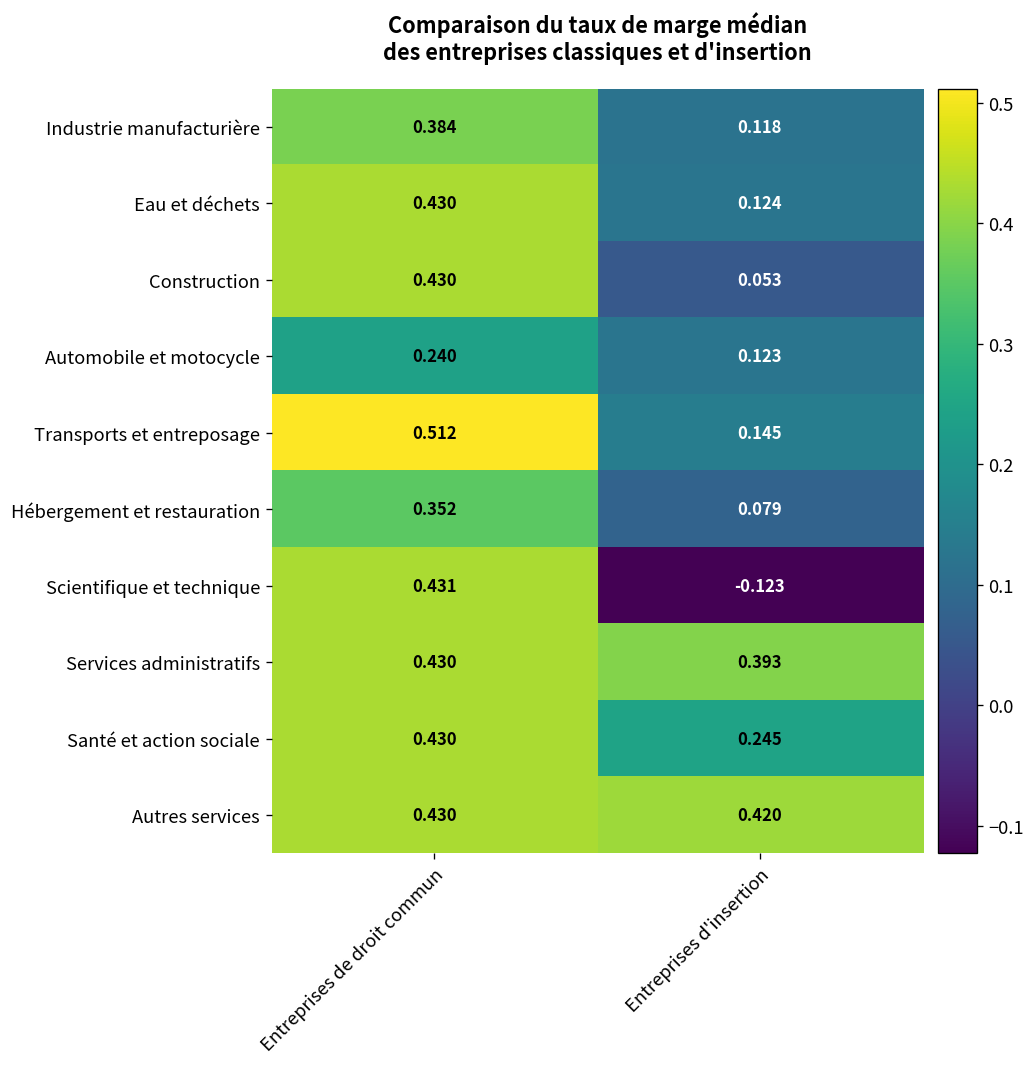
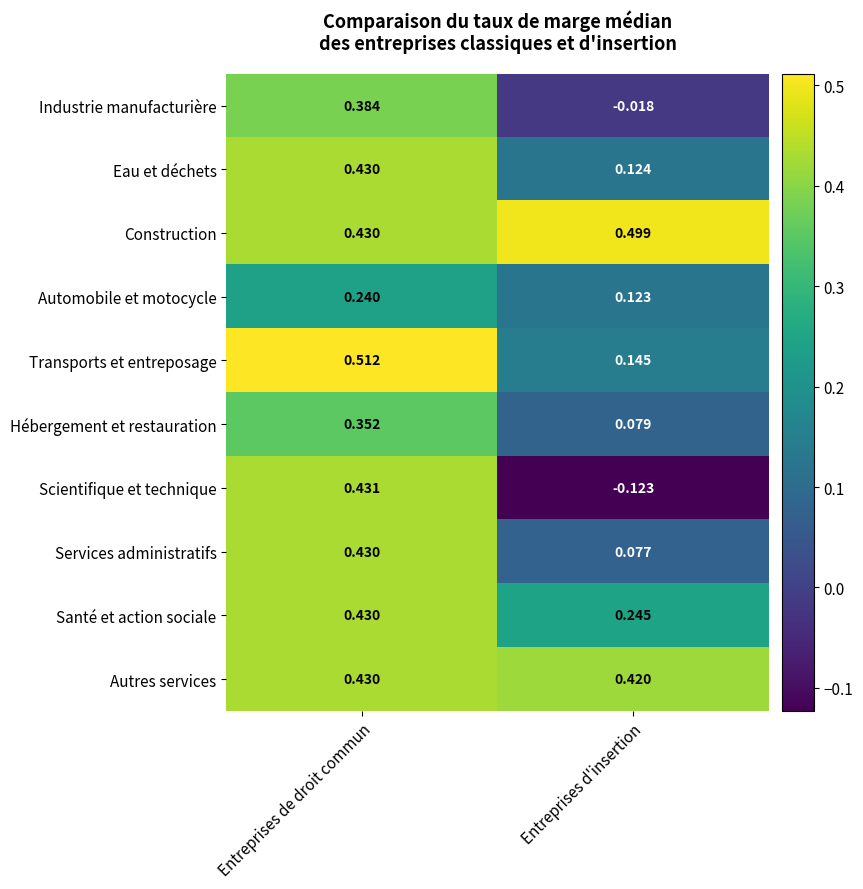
Industrie manufacturière, Entreprises d'insertion: 0.118 -> -0.018
Construction, Entreprises d'insertion: 0.053 -> 0.499
Services administratifs, Entreprises d'insertion: 0.393 -> 0.077
